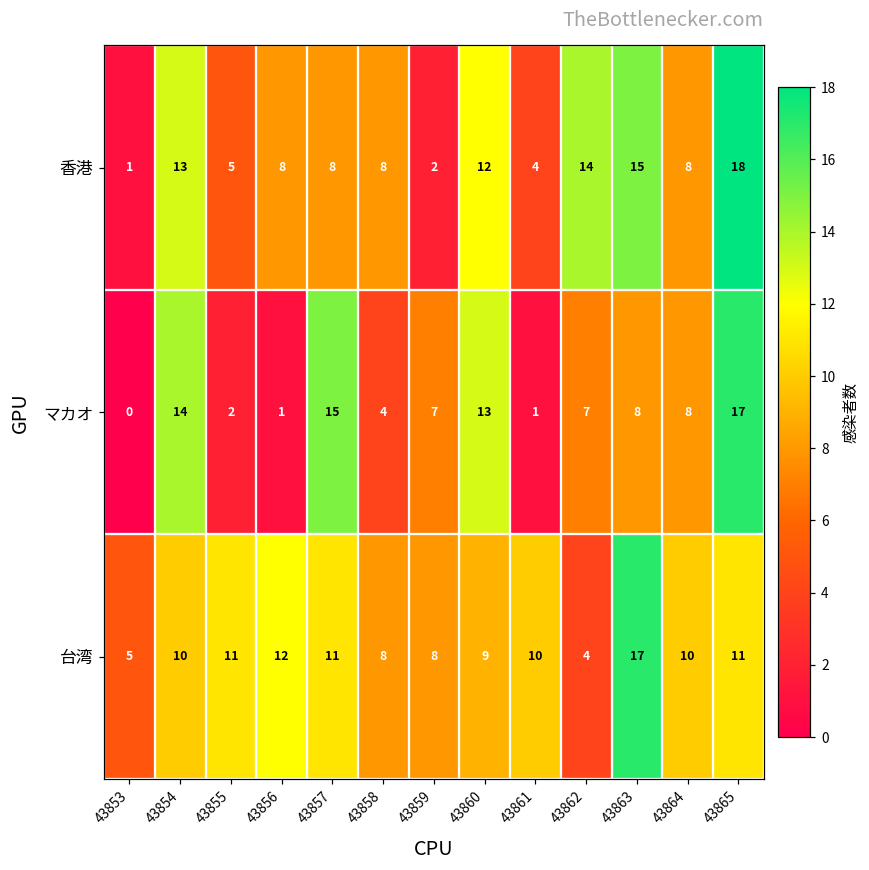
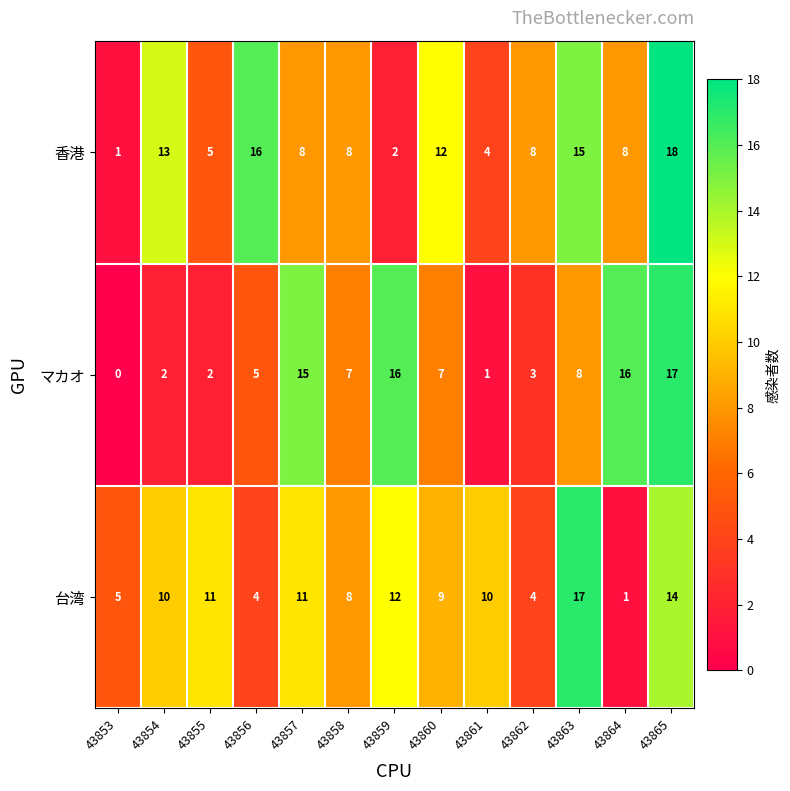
香港, 43856: 8 -> 16
香港, 43862: 14 -> 8
マカオ, 43854: 14 -> 2
マカオ, 43856: 1 -> 5
マカオ, 43858: 4 -> 7
マカオ, 43859: 7 -> 16
マカオ, 43860: 13 -> 7
マカオ, 43862: 7 -> 3
マカオ, 43864: 8 -> 16
台湾, 43856: 12 -> 4
台湾, 43859: 8 -> 12
台湾, 43864: 10 -> 1
台湾, 43865: 11 -> 14
